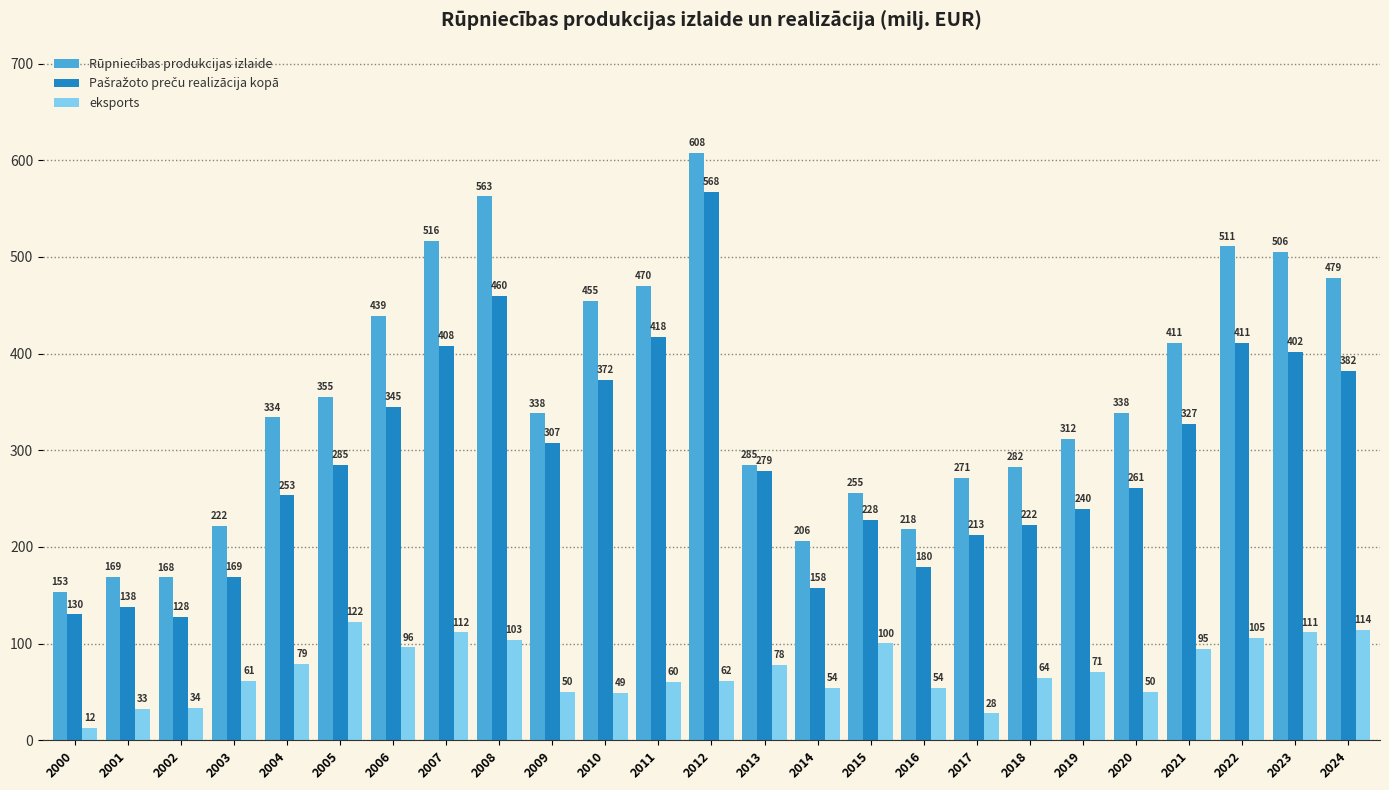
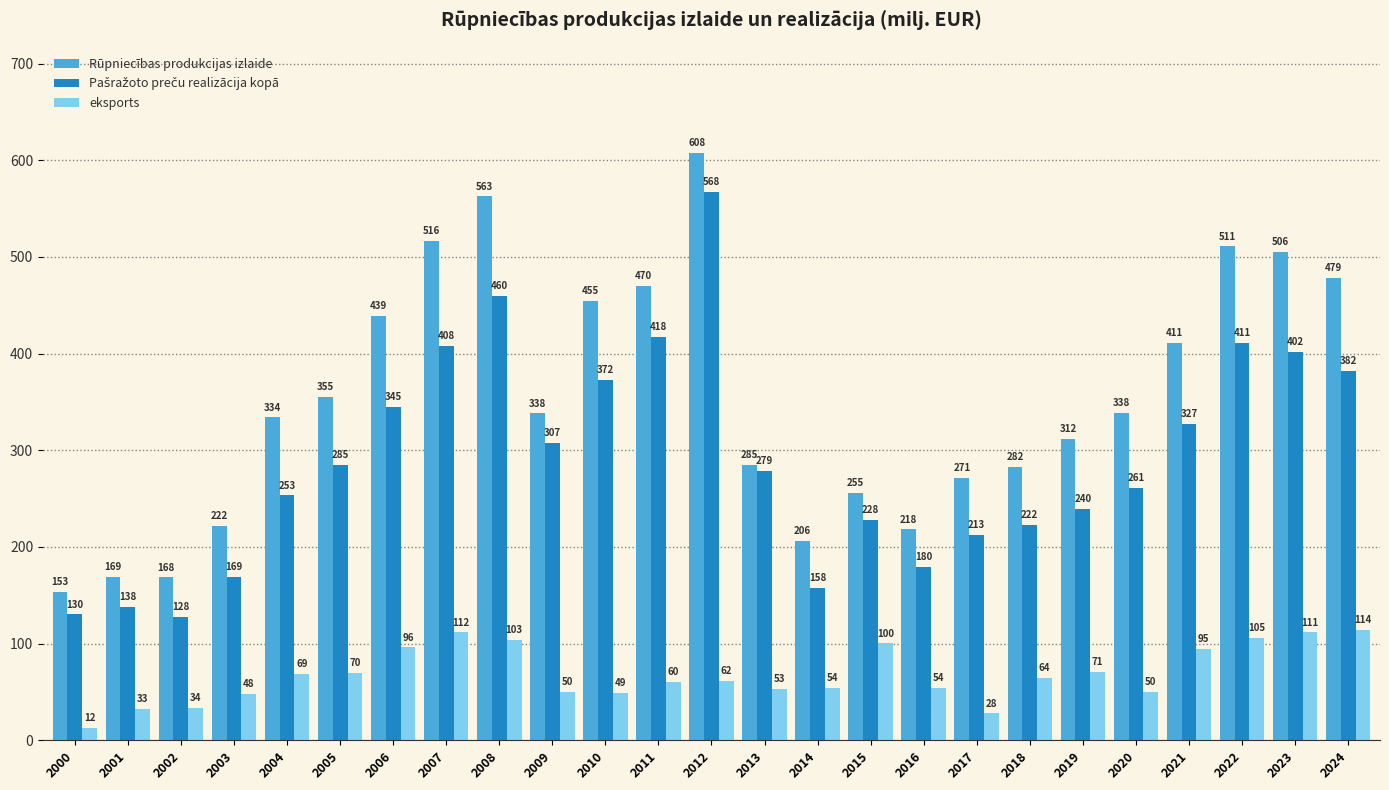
eksports, 2003: 61 -> 48
eksports, 2004: 79 -> 69
eksports, 2005: 122 -> 70
eksports, 2013: 78 -> 53
